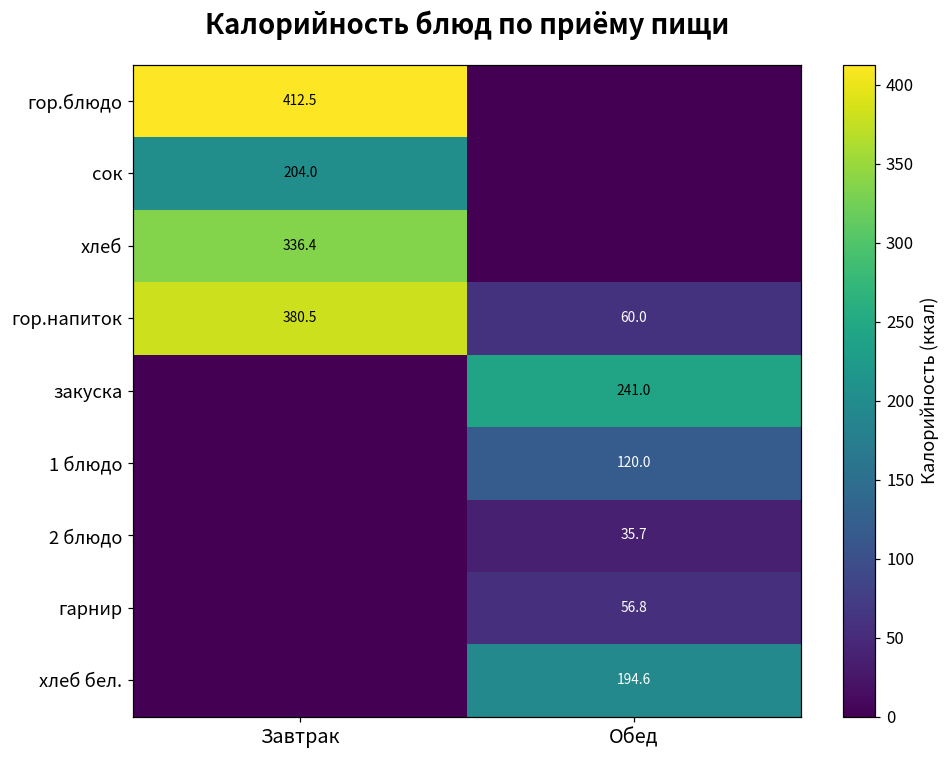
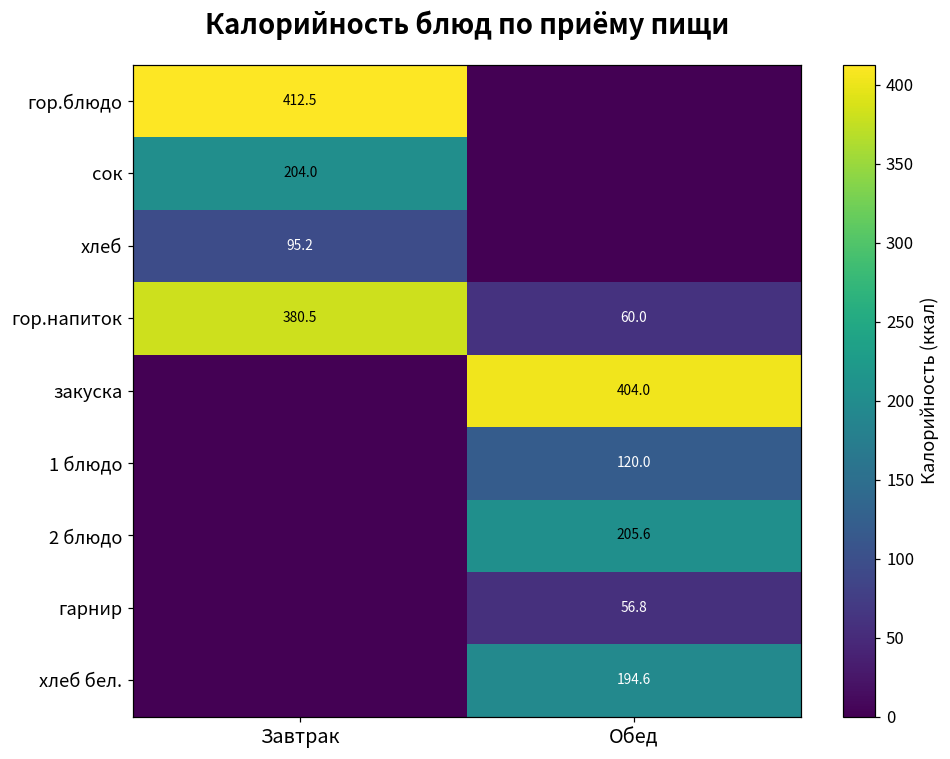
хлеб, Завтрак: 336.4 -> 95.2
закуска, Обед: 241.0 -> 404.0
2 блюдо, Обед: 35.7 -> 205.6
